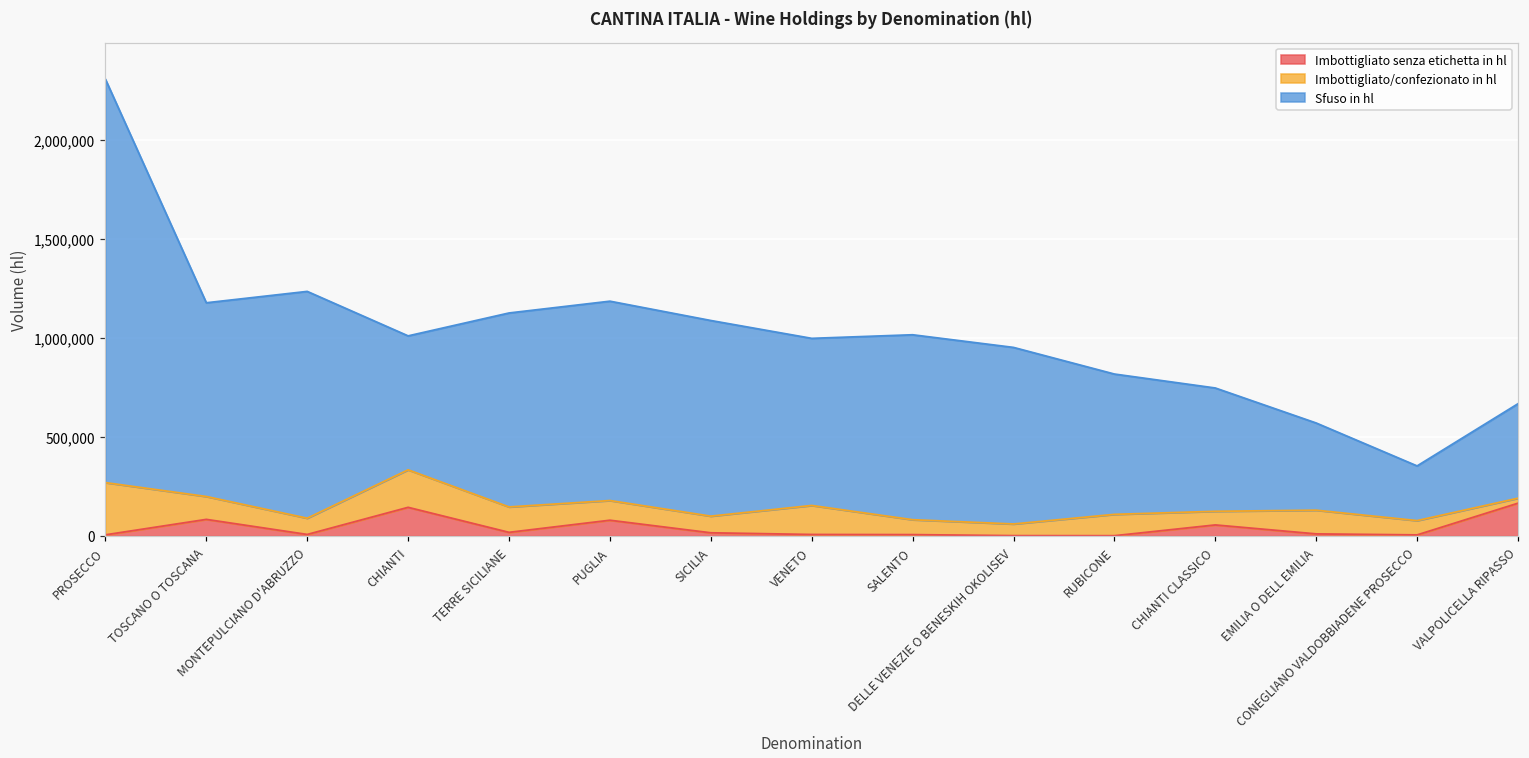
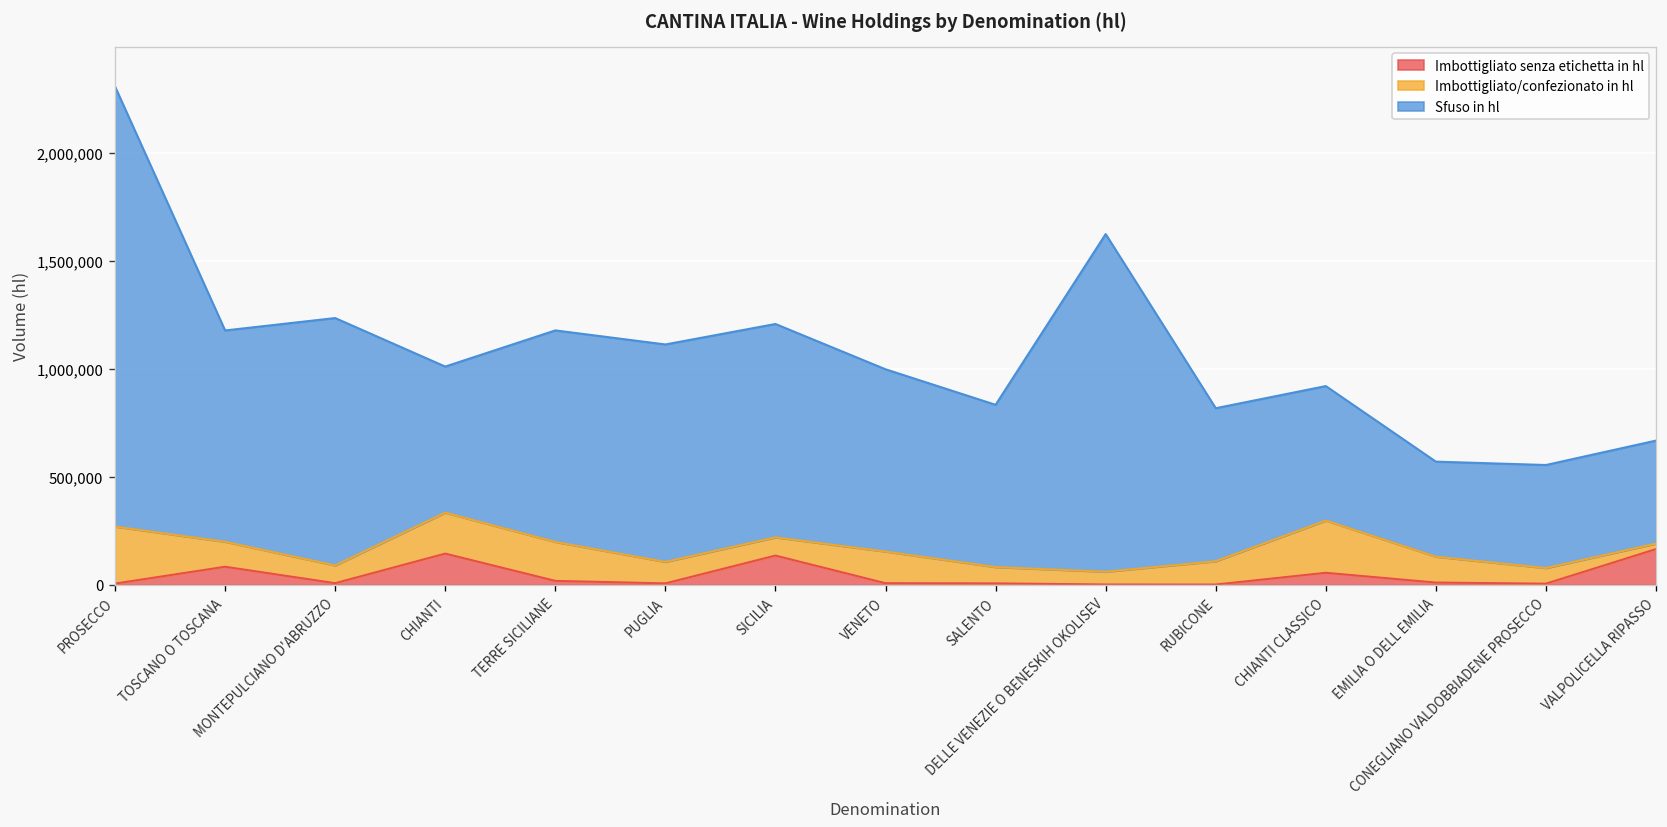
Imbottigliato/confezionato in hl, TERRE SICILIANE: 130,000 -> 180,000
Imbottigliato senza etichetta in hl, PUGLIA: 80,000 -> 10,000
Imbottigliato senza etichetta in hl, SICILIA: 20,000 -> 140,000
Sfuso in hl, SALENTO: 930,000 -> 750,000
Sfuso in hl, DELLE VENEZIE O BENESKIH OKOLISEV: 890,000 -> 1,560,000
Imbottigliato/confezionato in hl, CHIANTI CLASSICO: 70,000 -> 240,000
Sfuso in hl, CONEGLIANO VALDOBBIADENE PROSECCO: 280,000 -> 480,000
